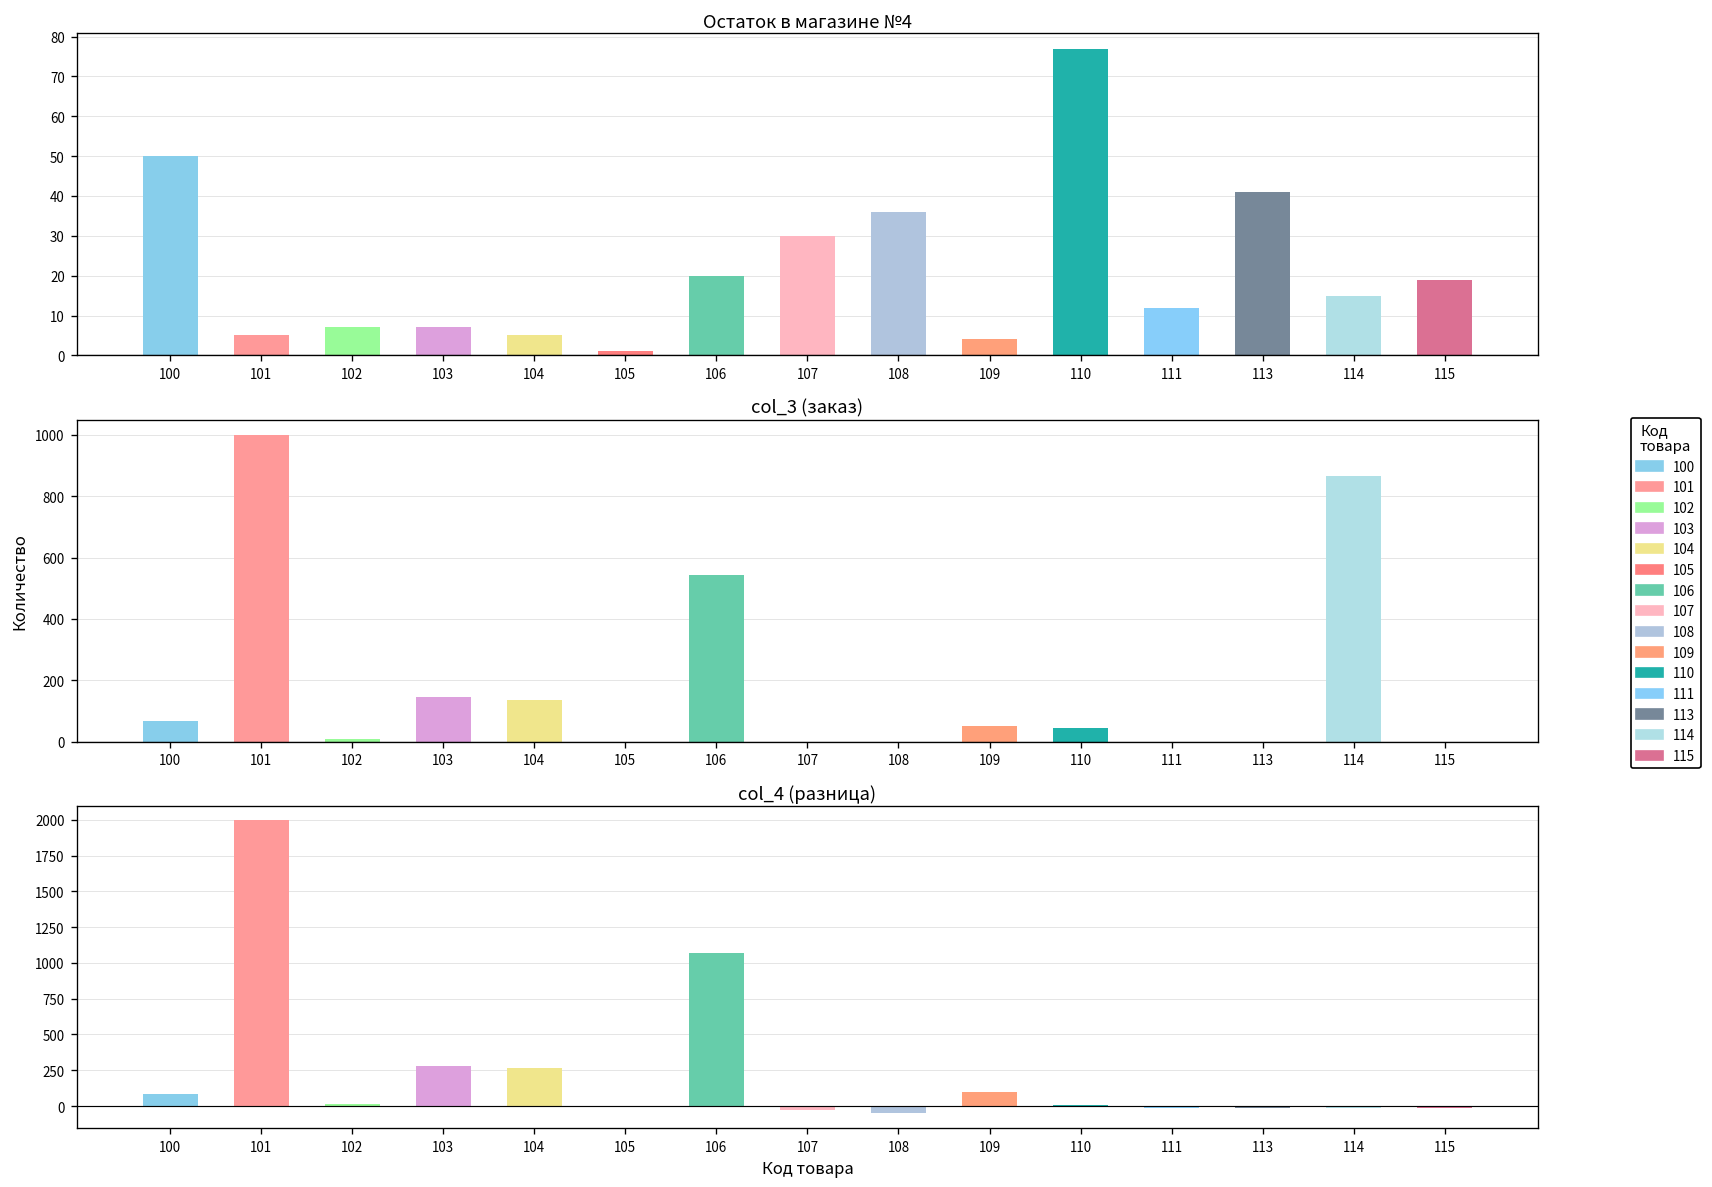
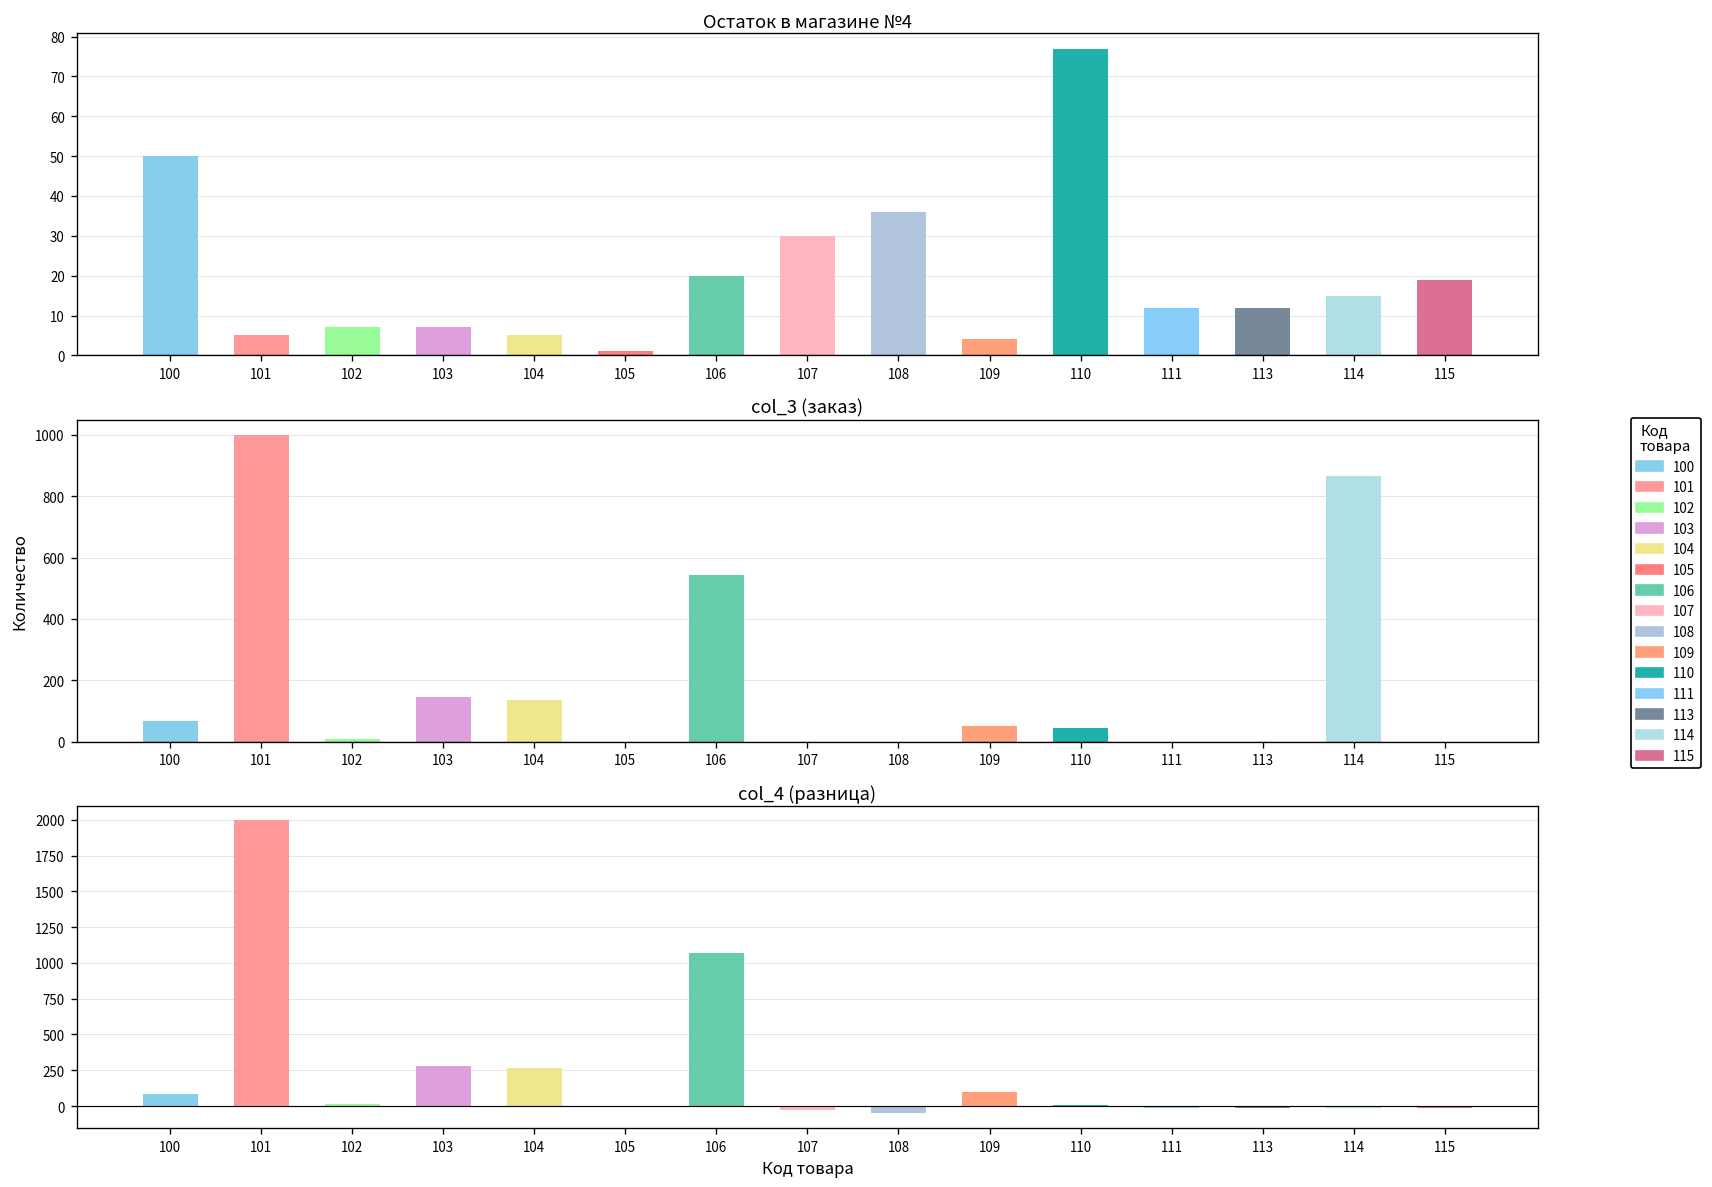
Остаток в магазине №4, 113: 41 -> 12
